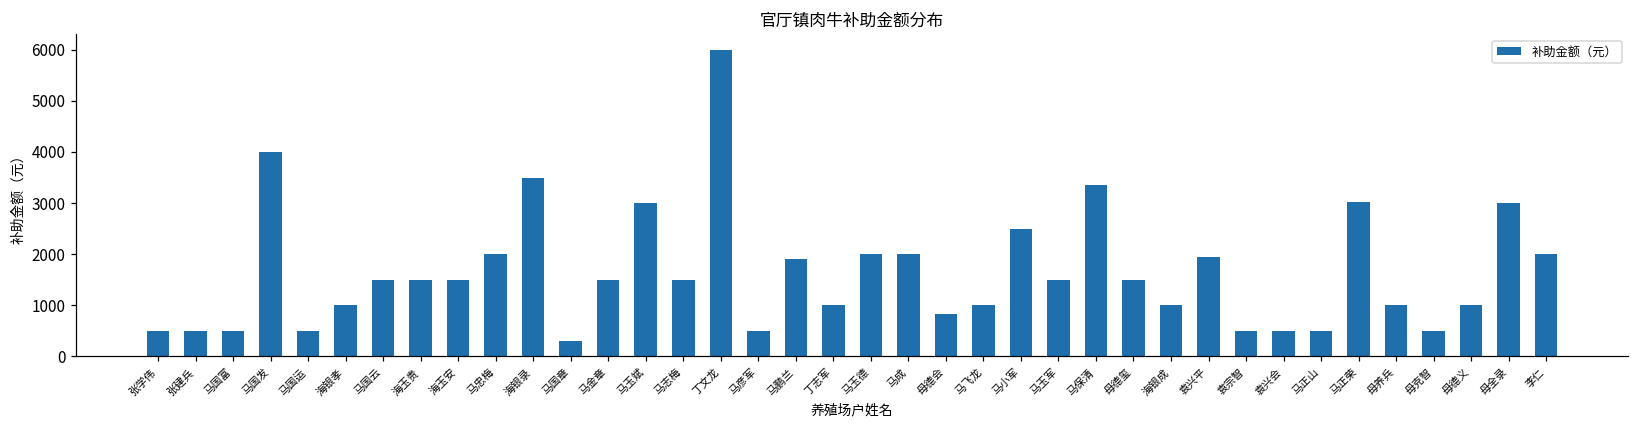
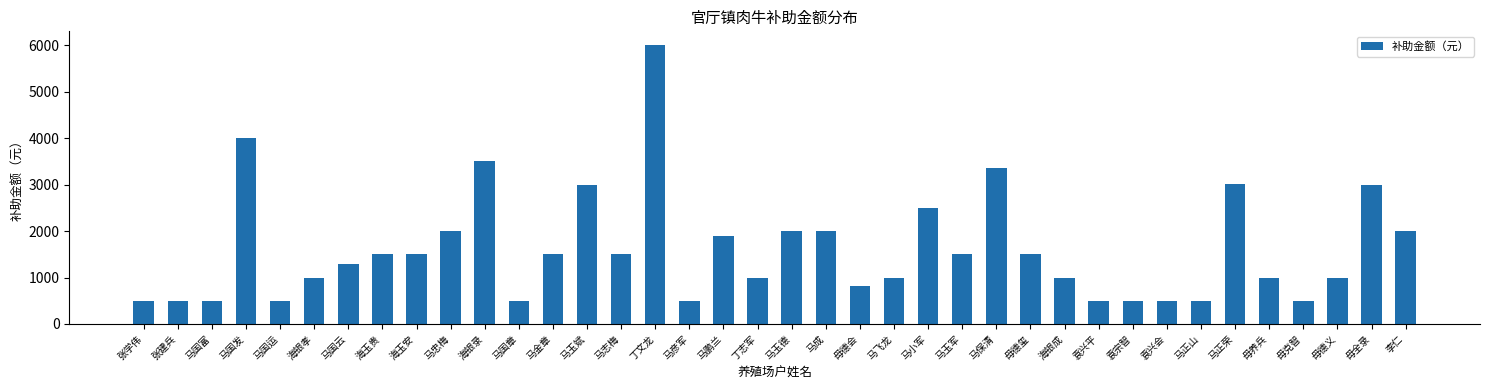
马国云: 1500 -> 1300
马国章: 300 -> 500
袁兴平: 1900 -> 500
